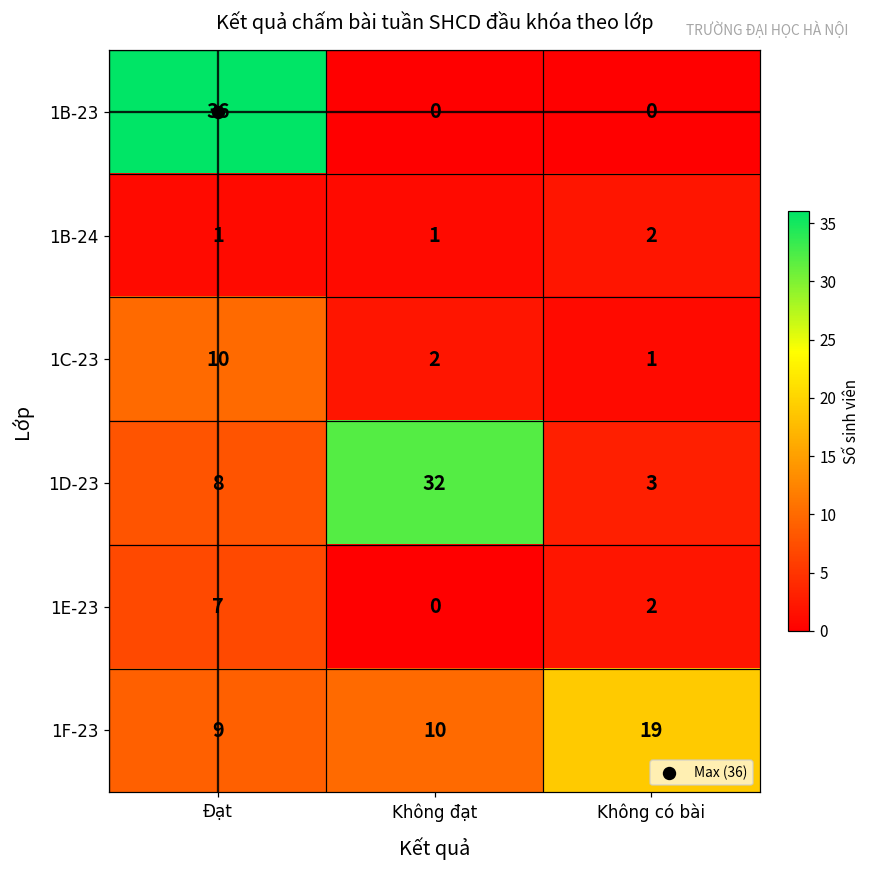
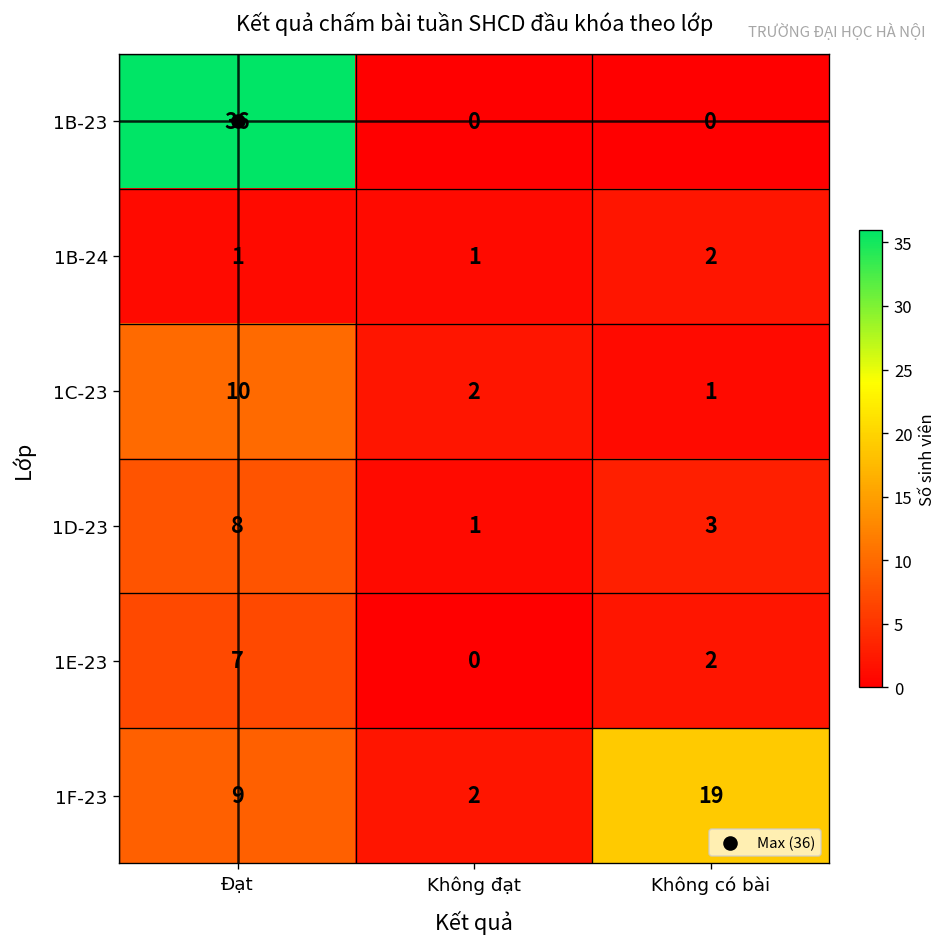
1D-23, Không đạt: 32 -> 1
1F-23, Không đạt: 10 -> 2
